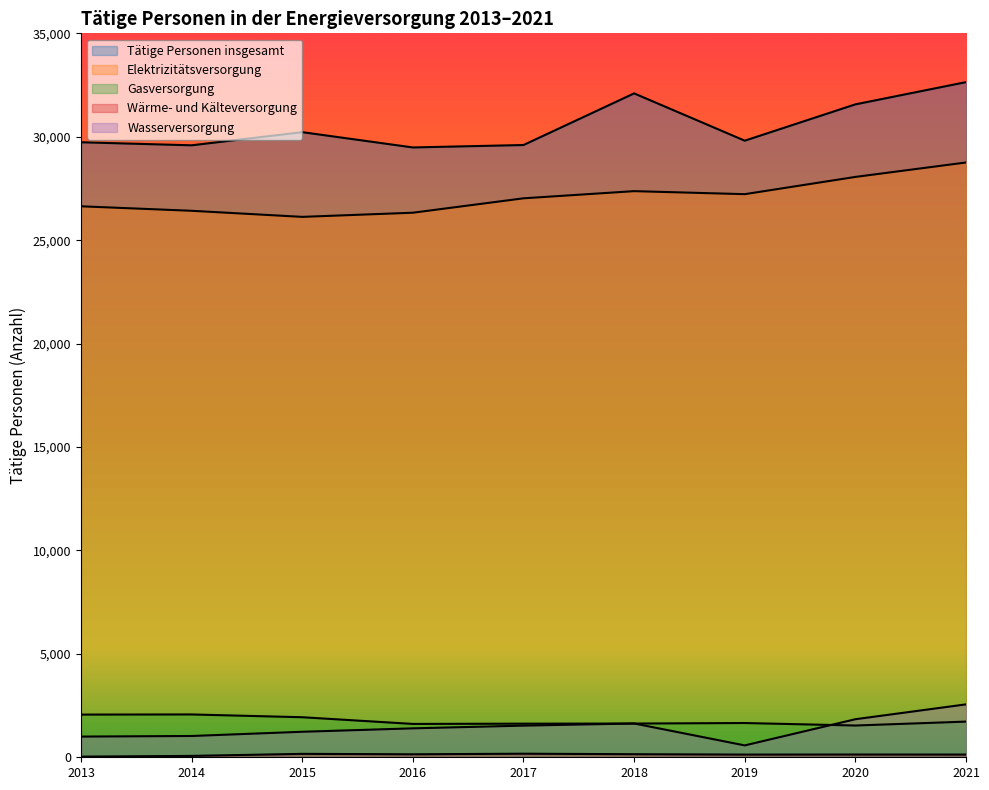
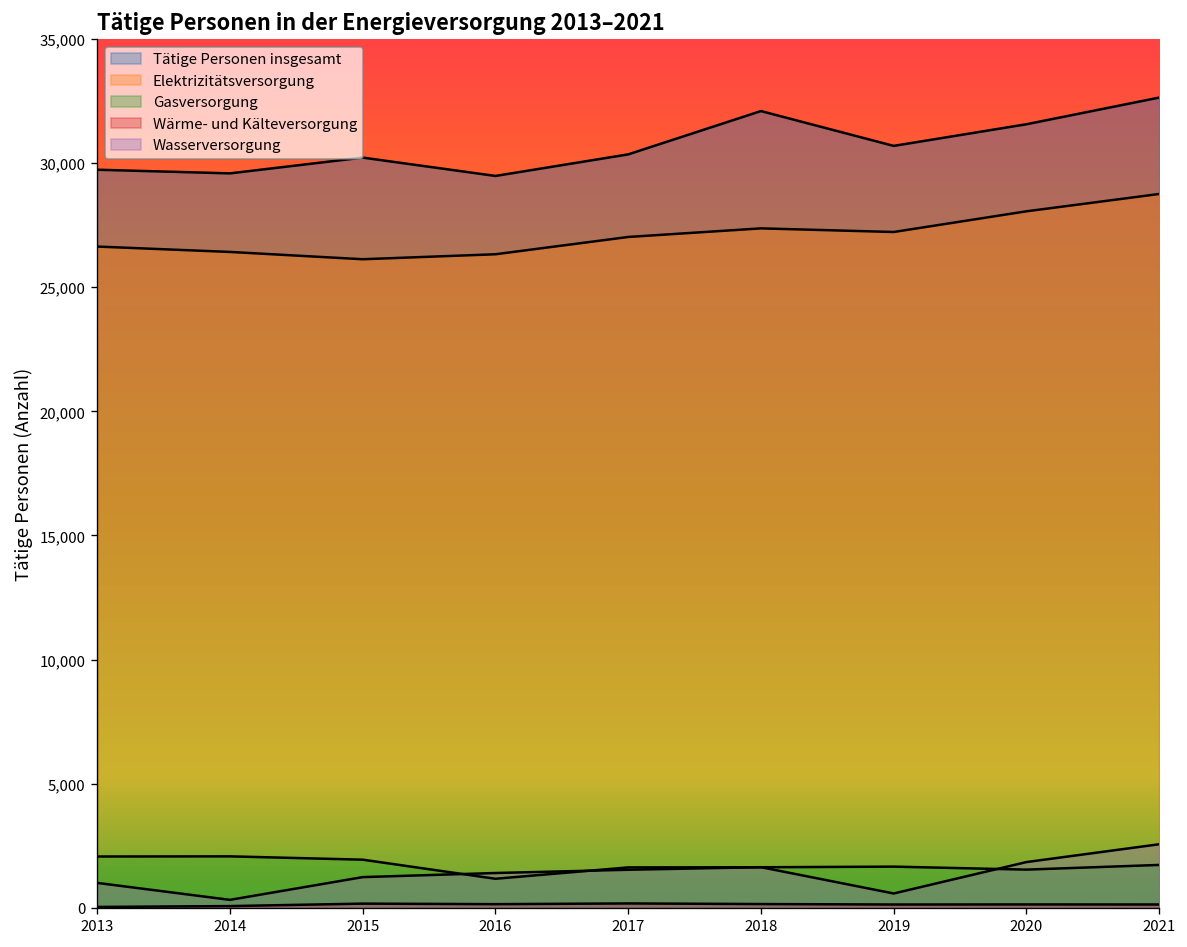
Wasserversorgung, 2014: 1,000 -> 300
Gasversorgung, 2016: 1,600 -> 1,200
Tätige Personen insgesamt, 2017: 29,600 -> 30,400
Tätige Personen insgesamt, 2019: 29,800 -> 30,700
